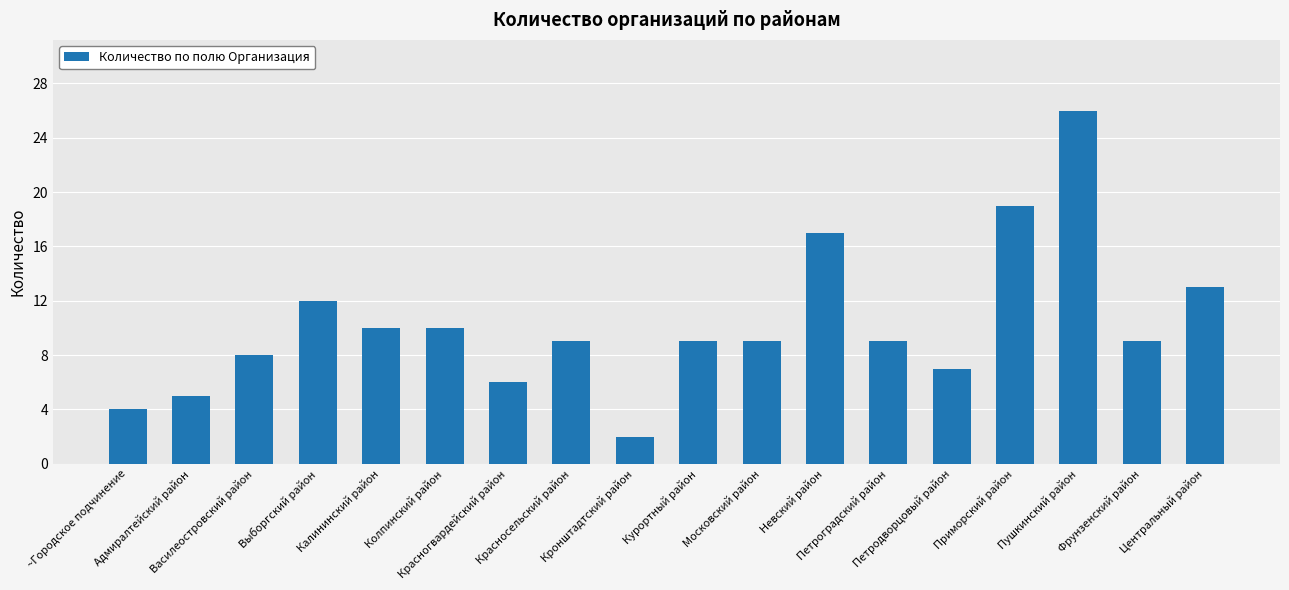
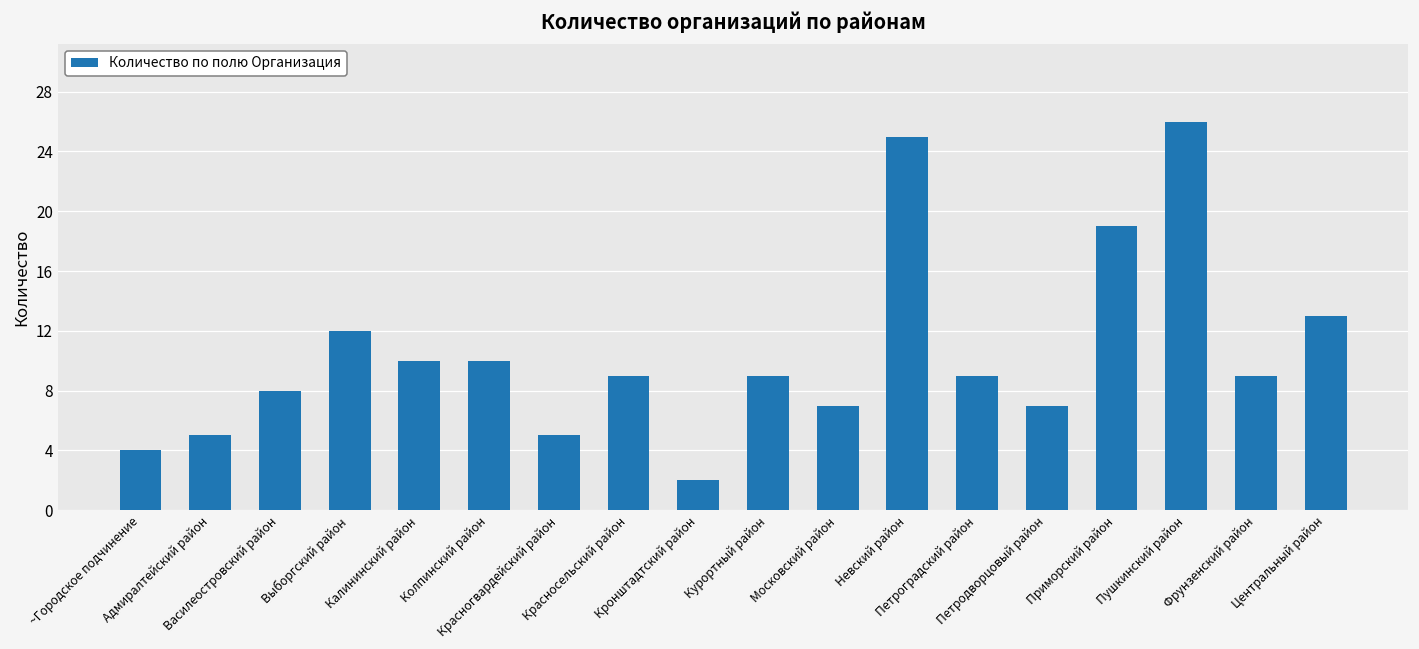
Красногвардейский район: 6 -> 5
Московский район: 9 -> 7
Невский район: 17 -> 25
